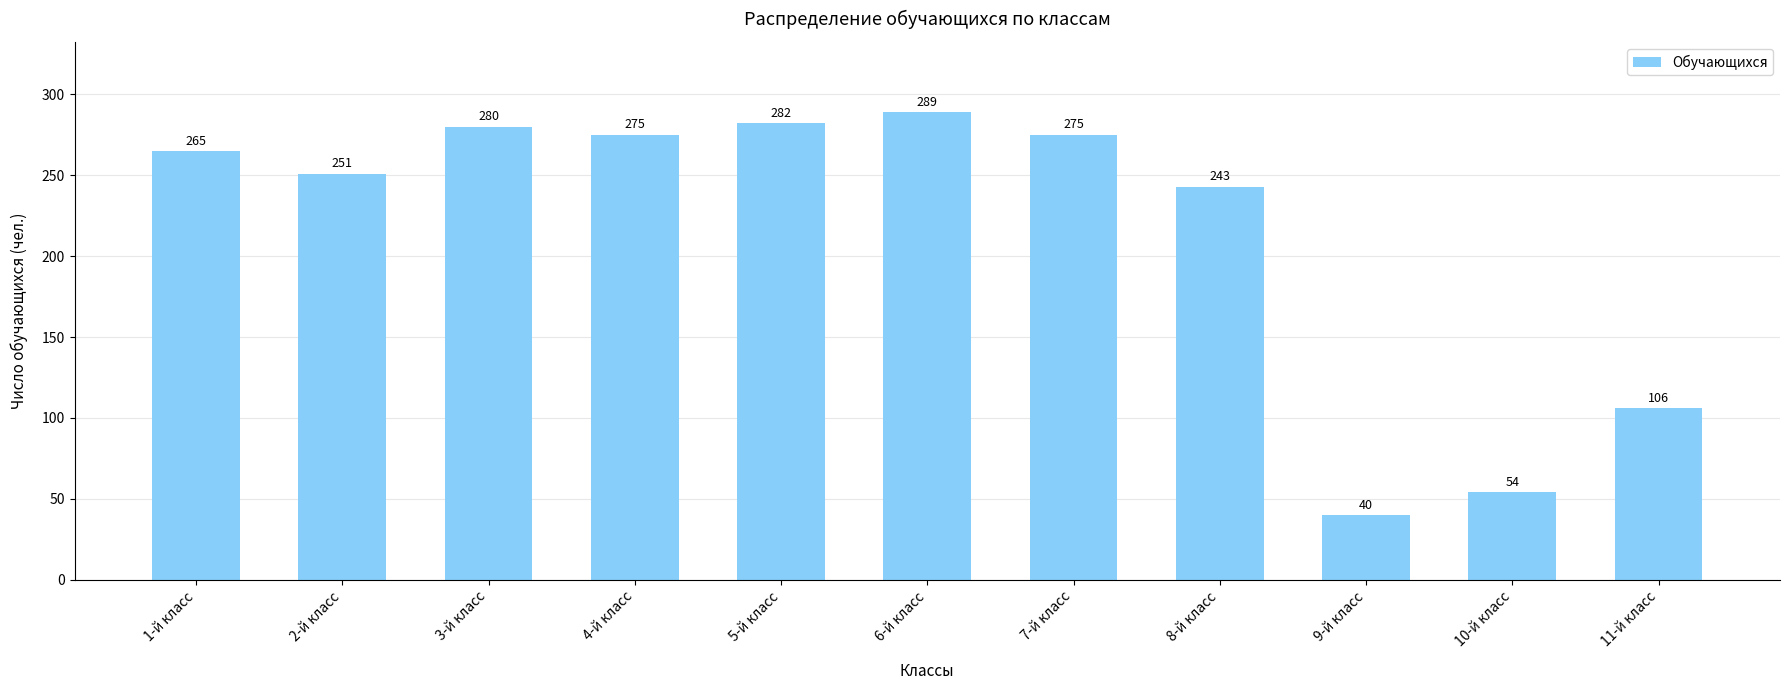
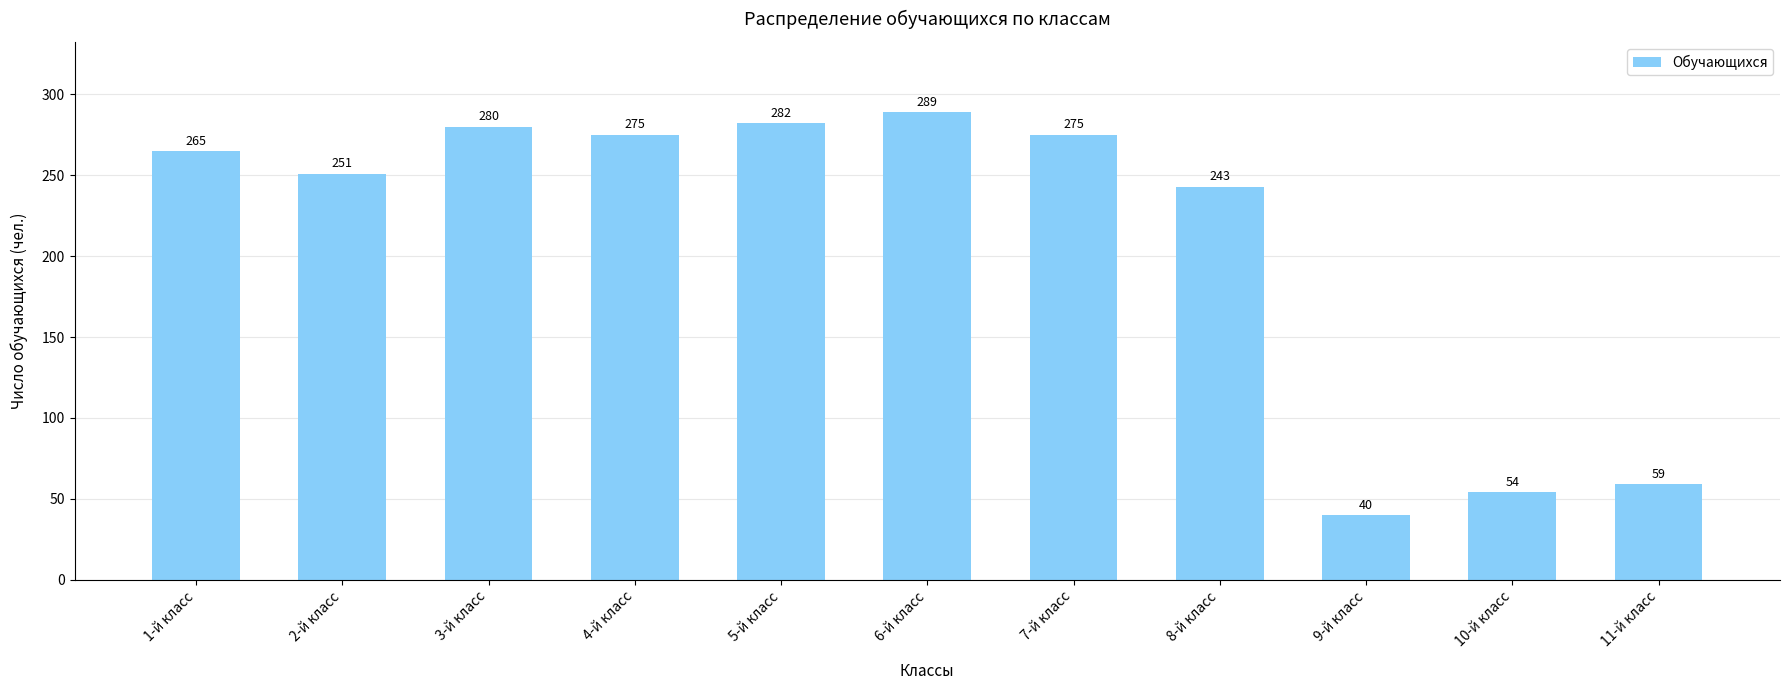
11-й класс: 106 -> 59
